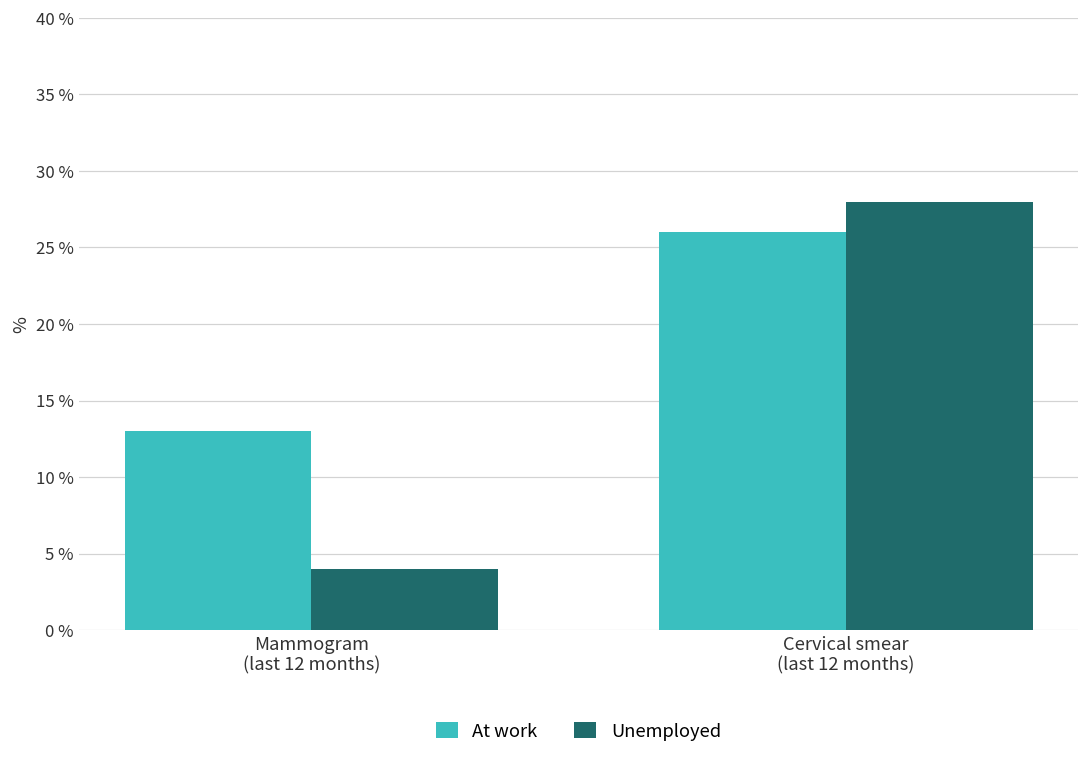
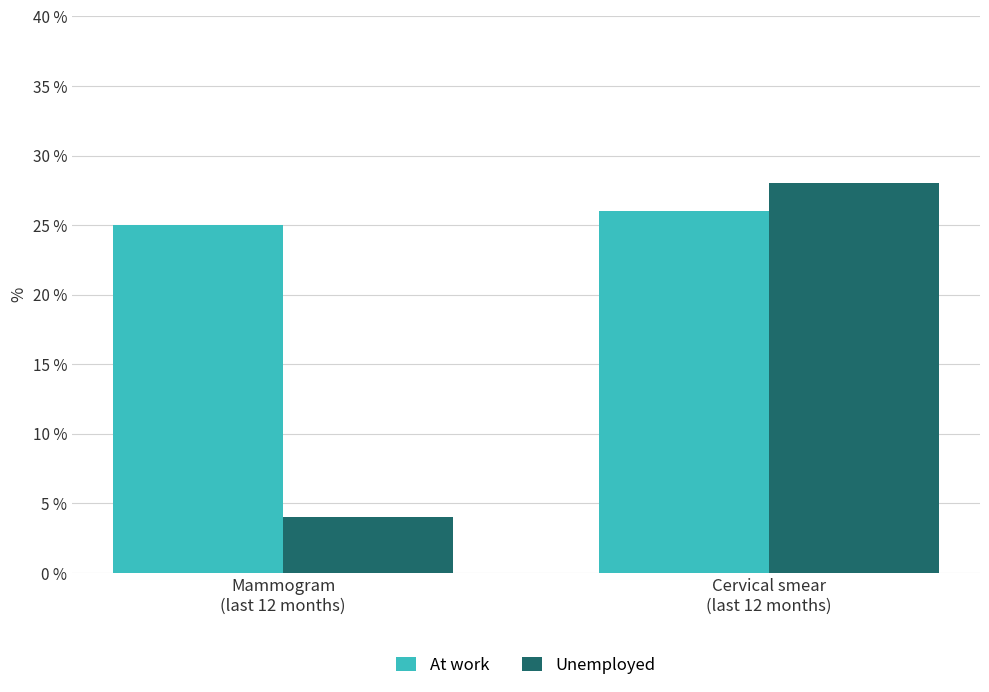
At work, Mammogram (last 12 months): 13 % -> 25 %
